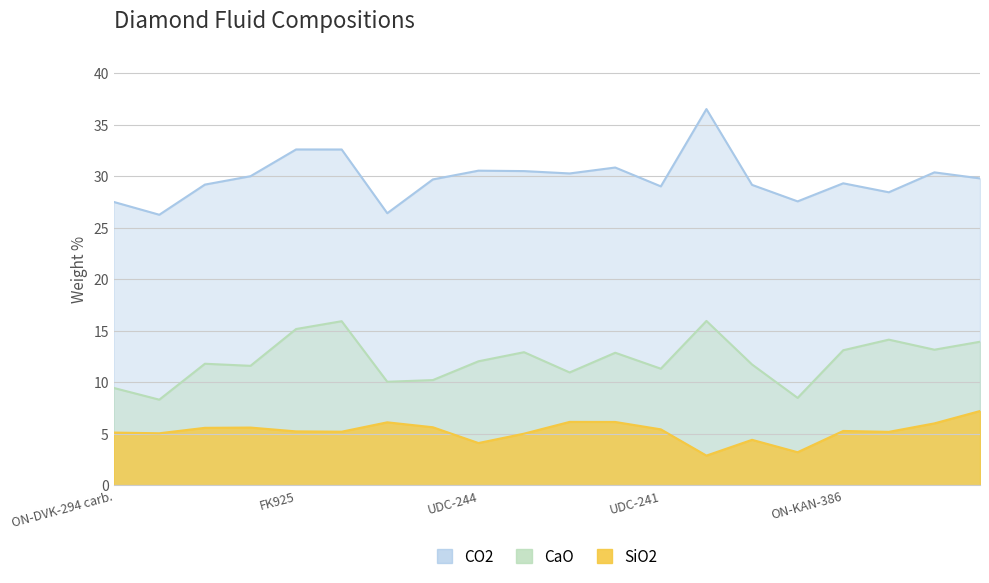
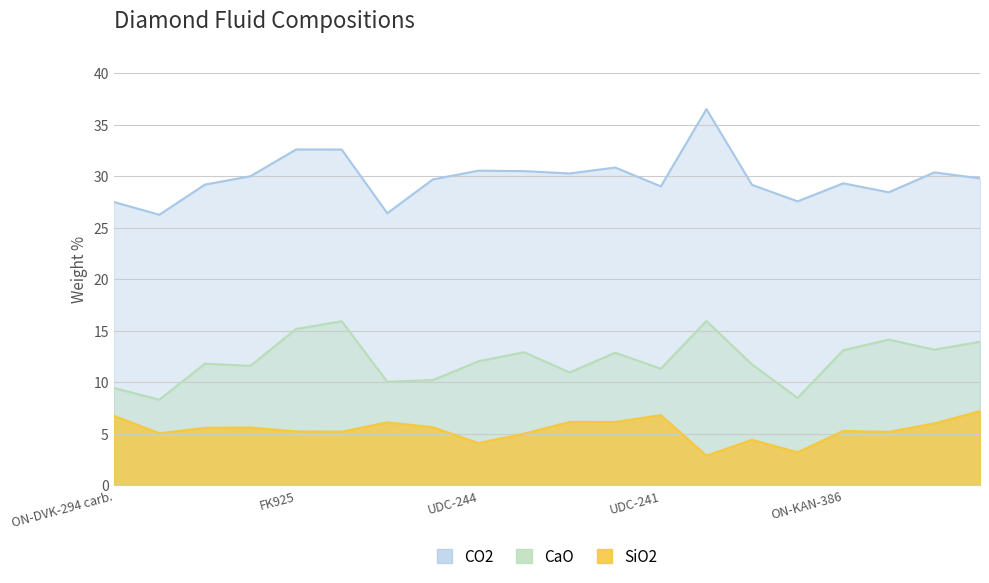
SiO2, ON-DVK-294 carb.: 5.1 -> 6.8
SiO2, UDC-241: 5.4 -> 6.8
